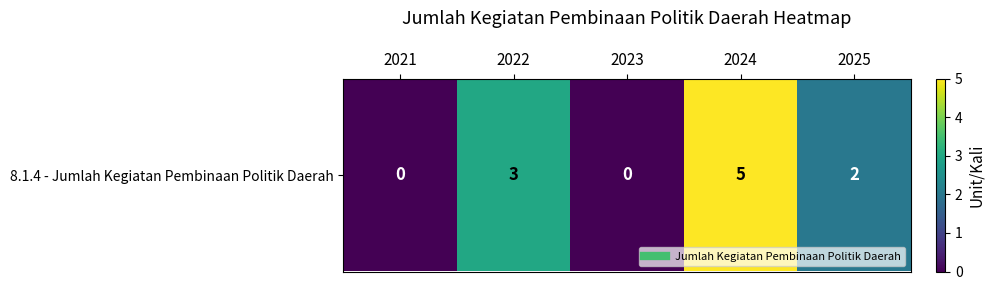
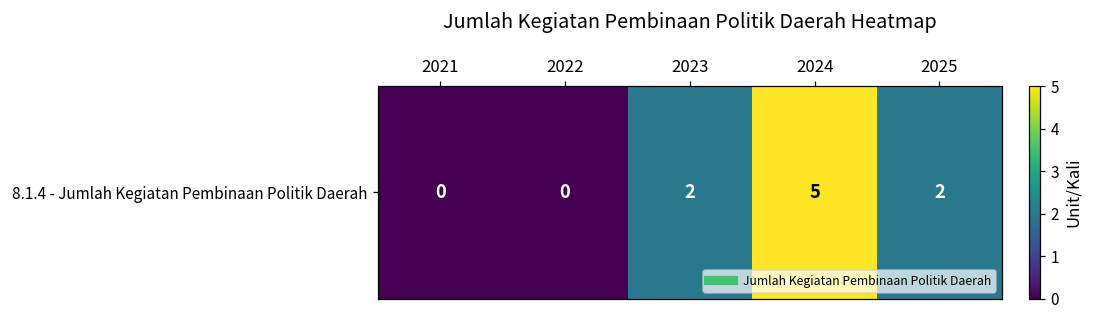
8.1.4 - Jumlah Kegiatan Pembinaan Politik Daerah, 2022: 3 -> 0
8.1.4 - Jumlah Kegiatan Pembinaan Politik Daerah, 2023: 0 -> 2
